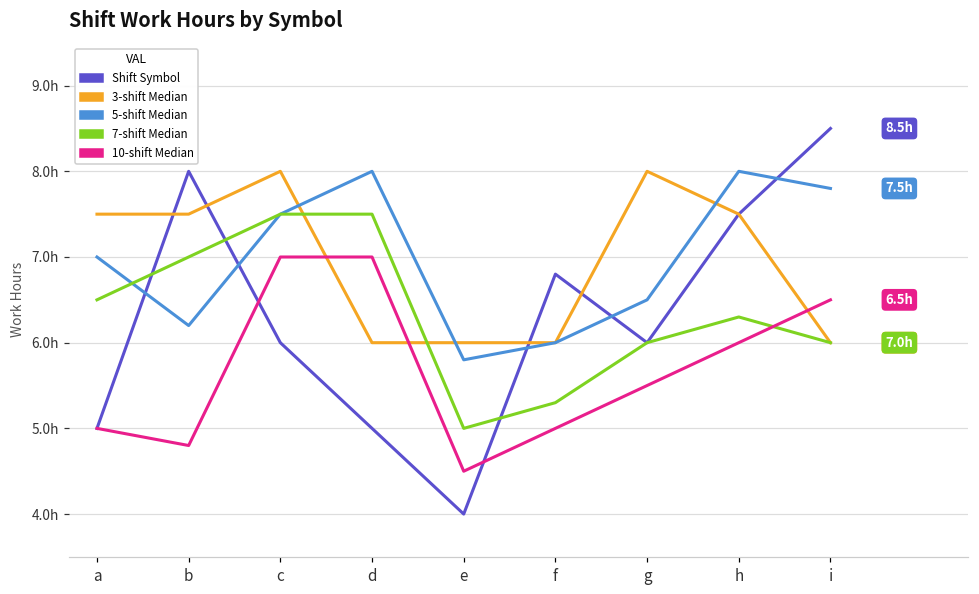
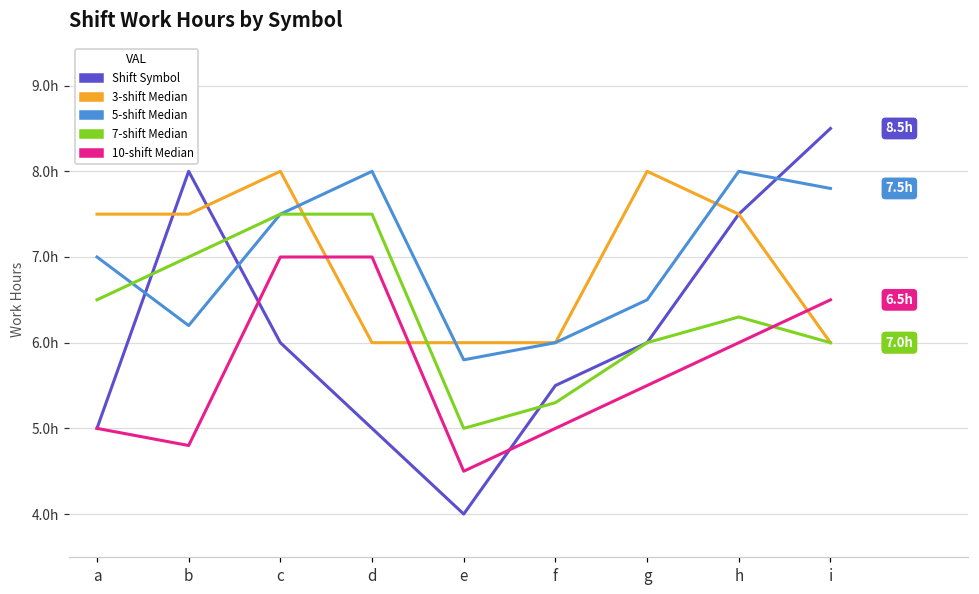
Shift Symbol, f: 6.8h -> 5.5h
